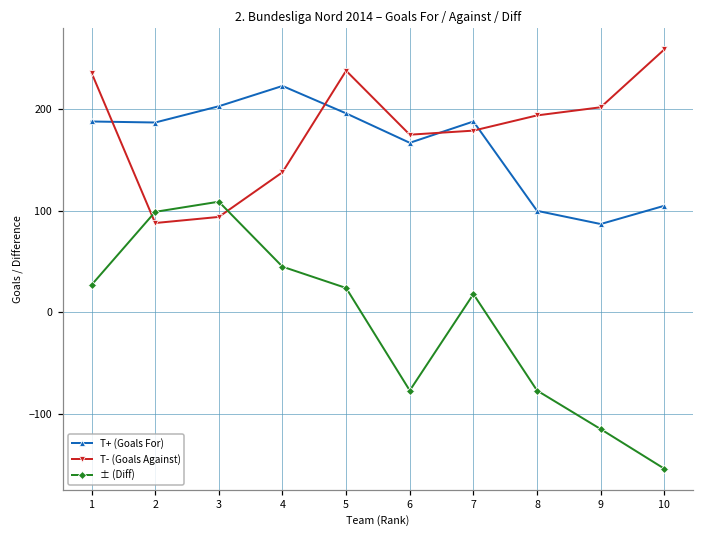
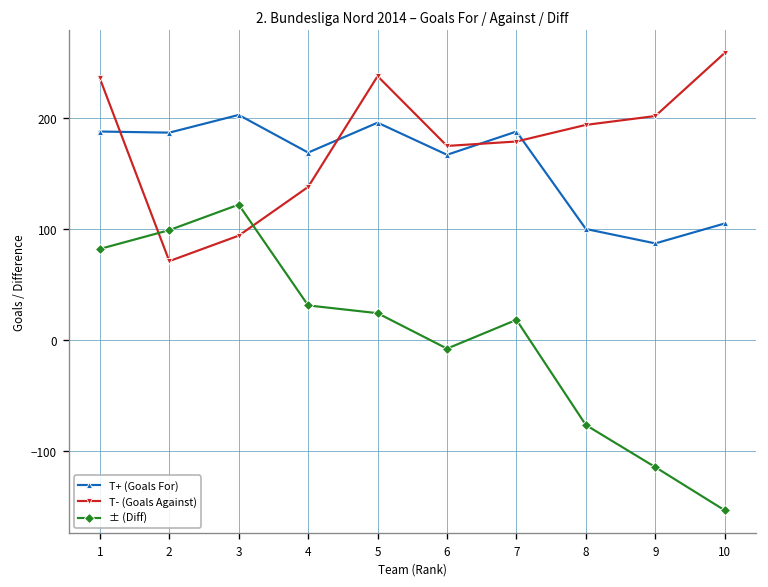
± (Diff), 1: 30 -> 80
T- (Goals Against), 2: 90 -> 70
± (Diff), 3: 110 -> 120
T+ (Goals For), 4: 220 -> 170
± (Diff), 4: 50 -> 30
± (Diff), 6: -80 -> -10
